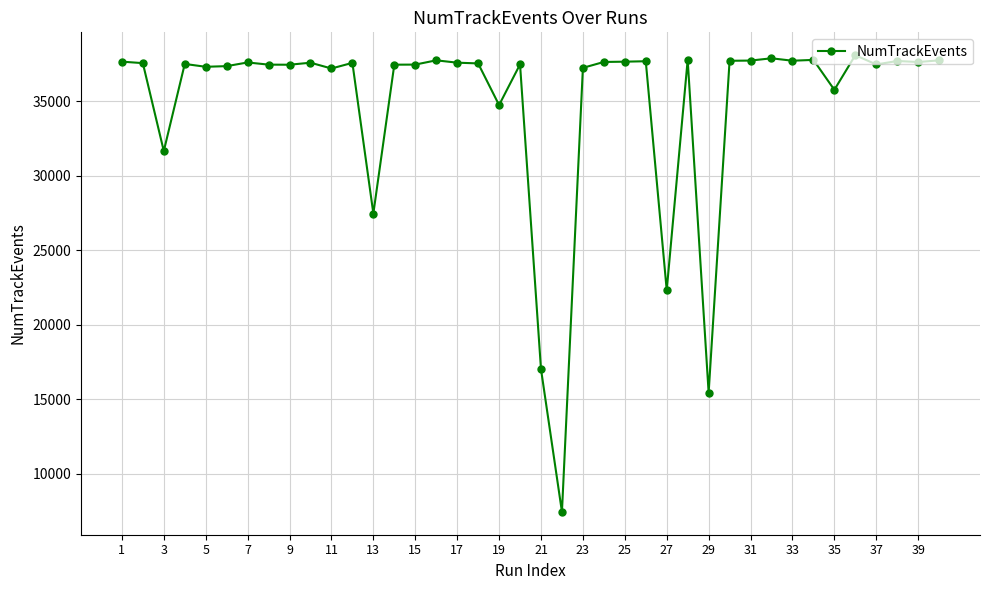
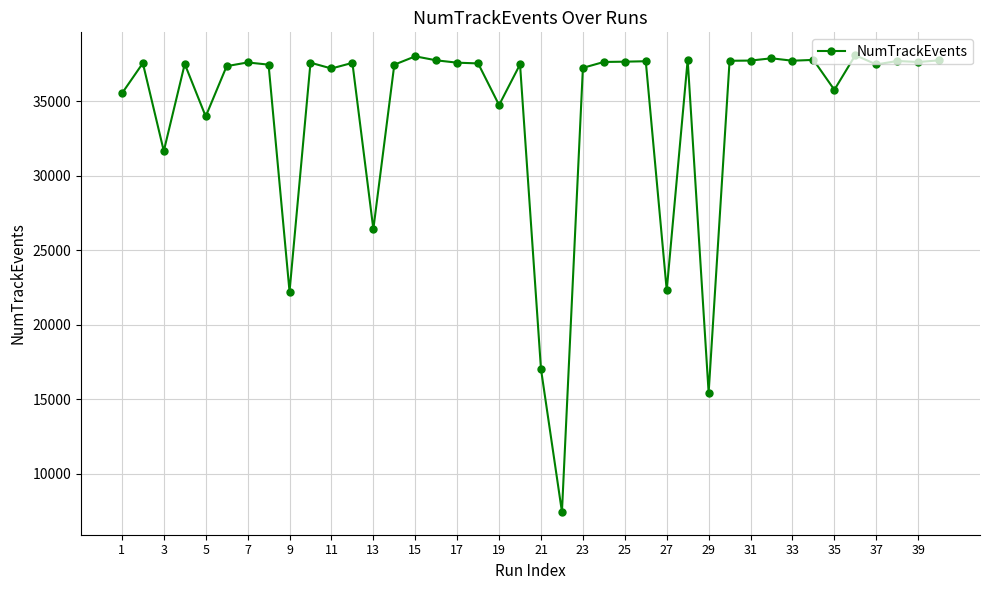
1: 37700 -> 35500
5: 37300 -> 34000
9: 37500 -> 22200
13: 27500 -> 26400
15: 37500 -> 38000
